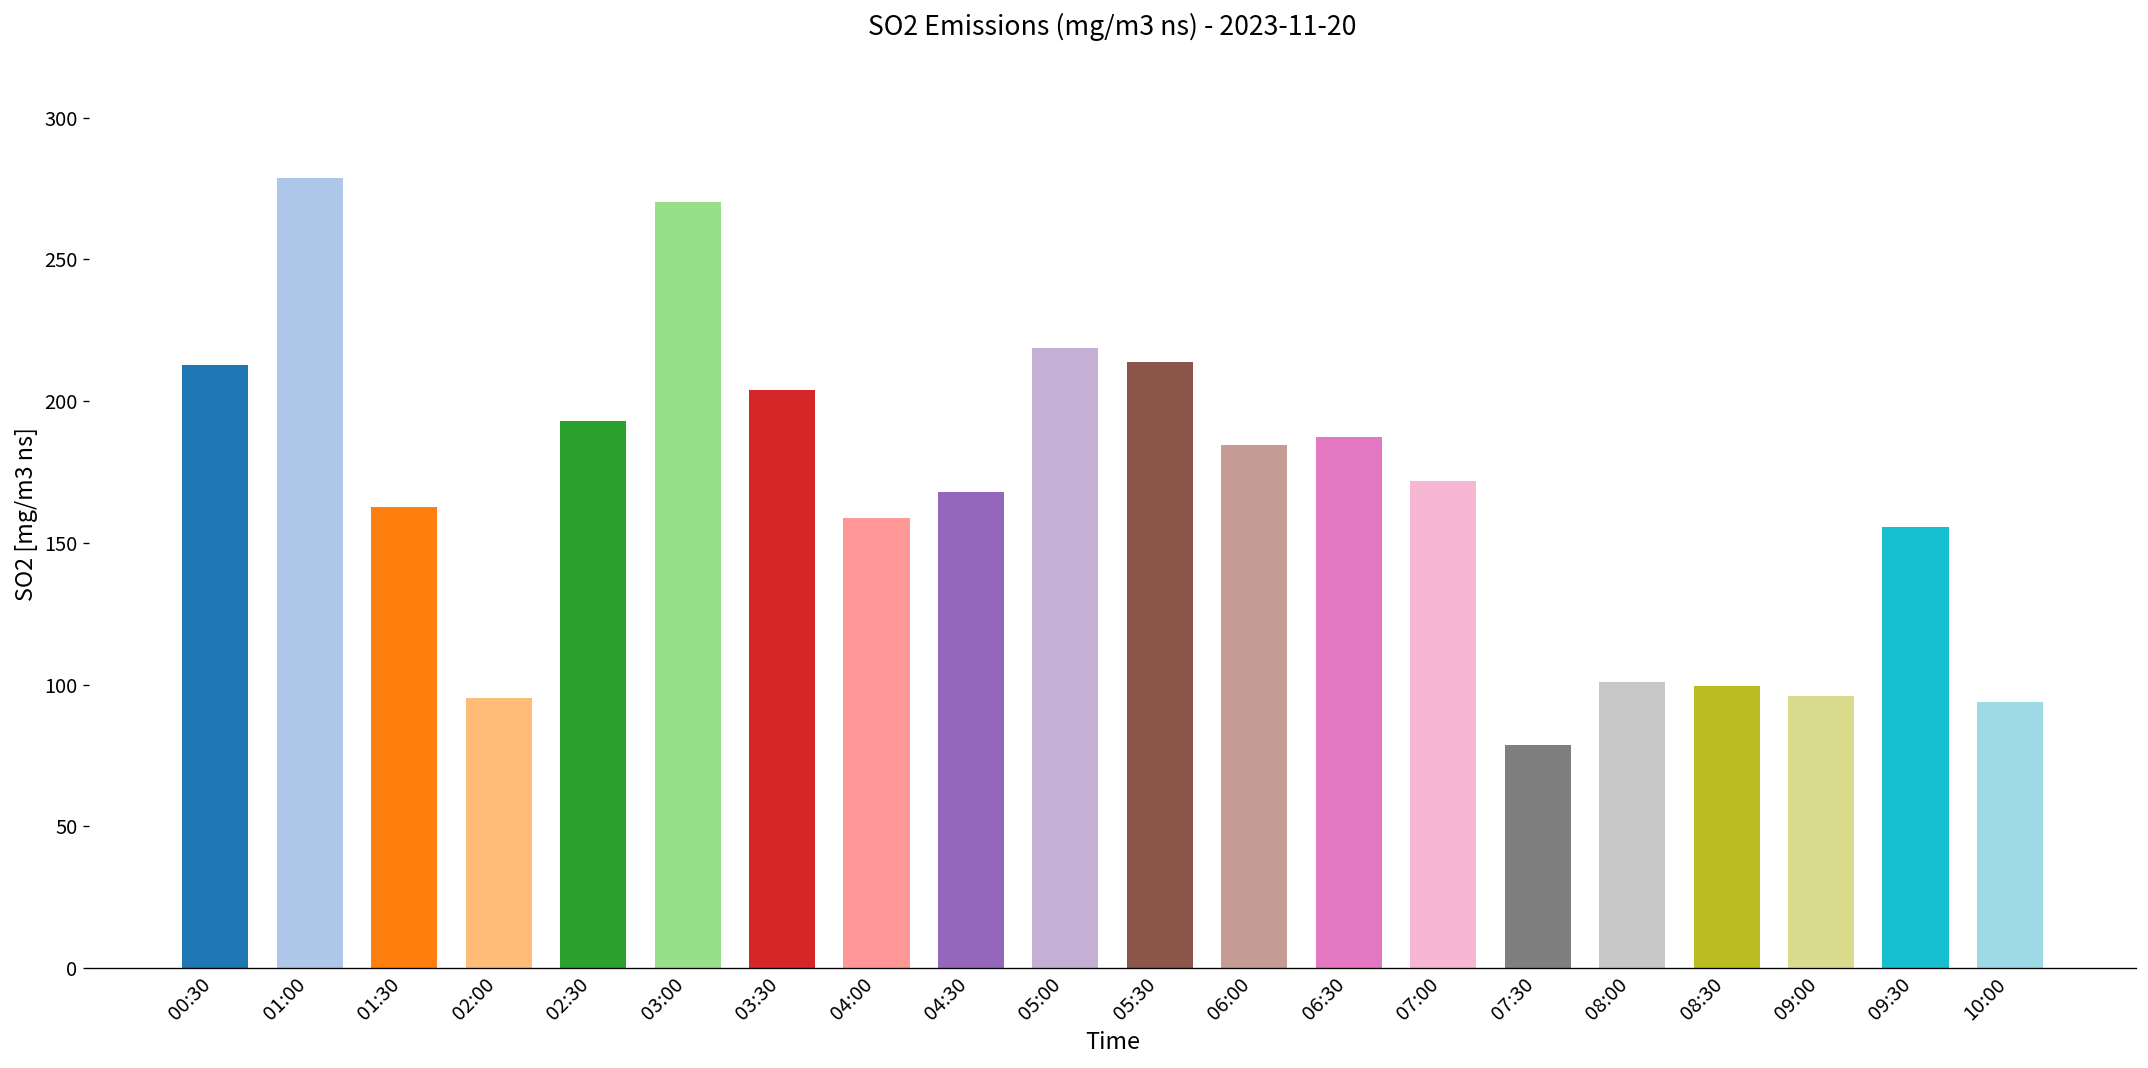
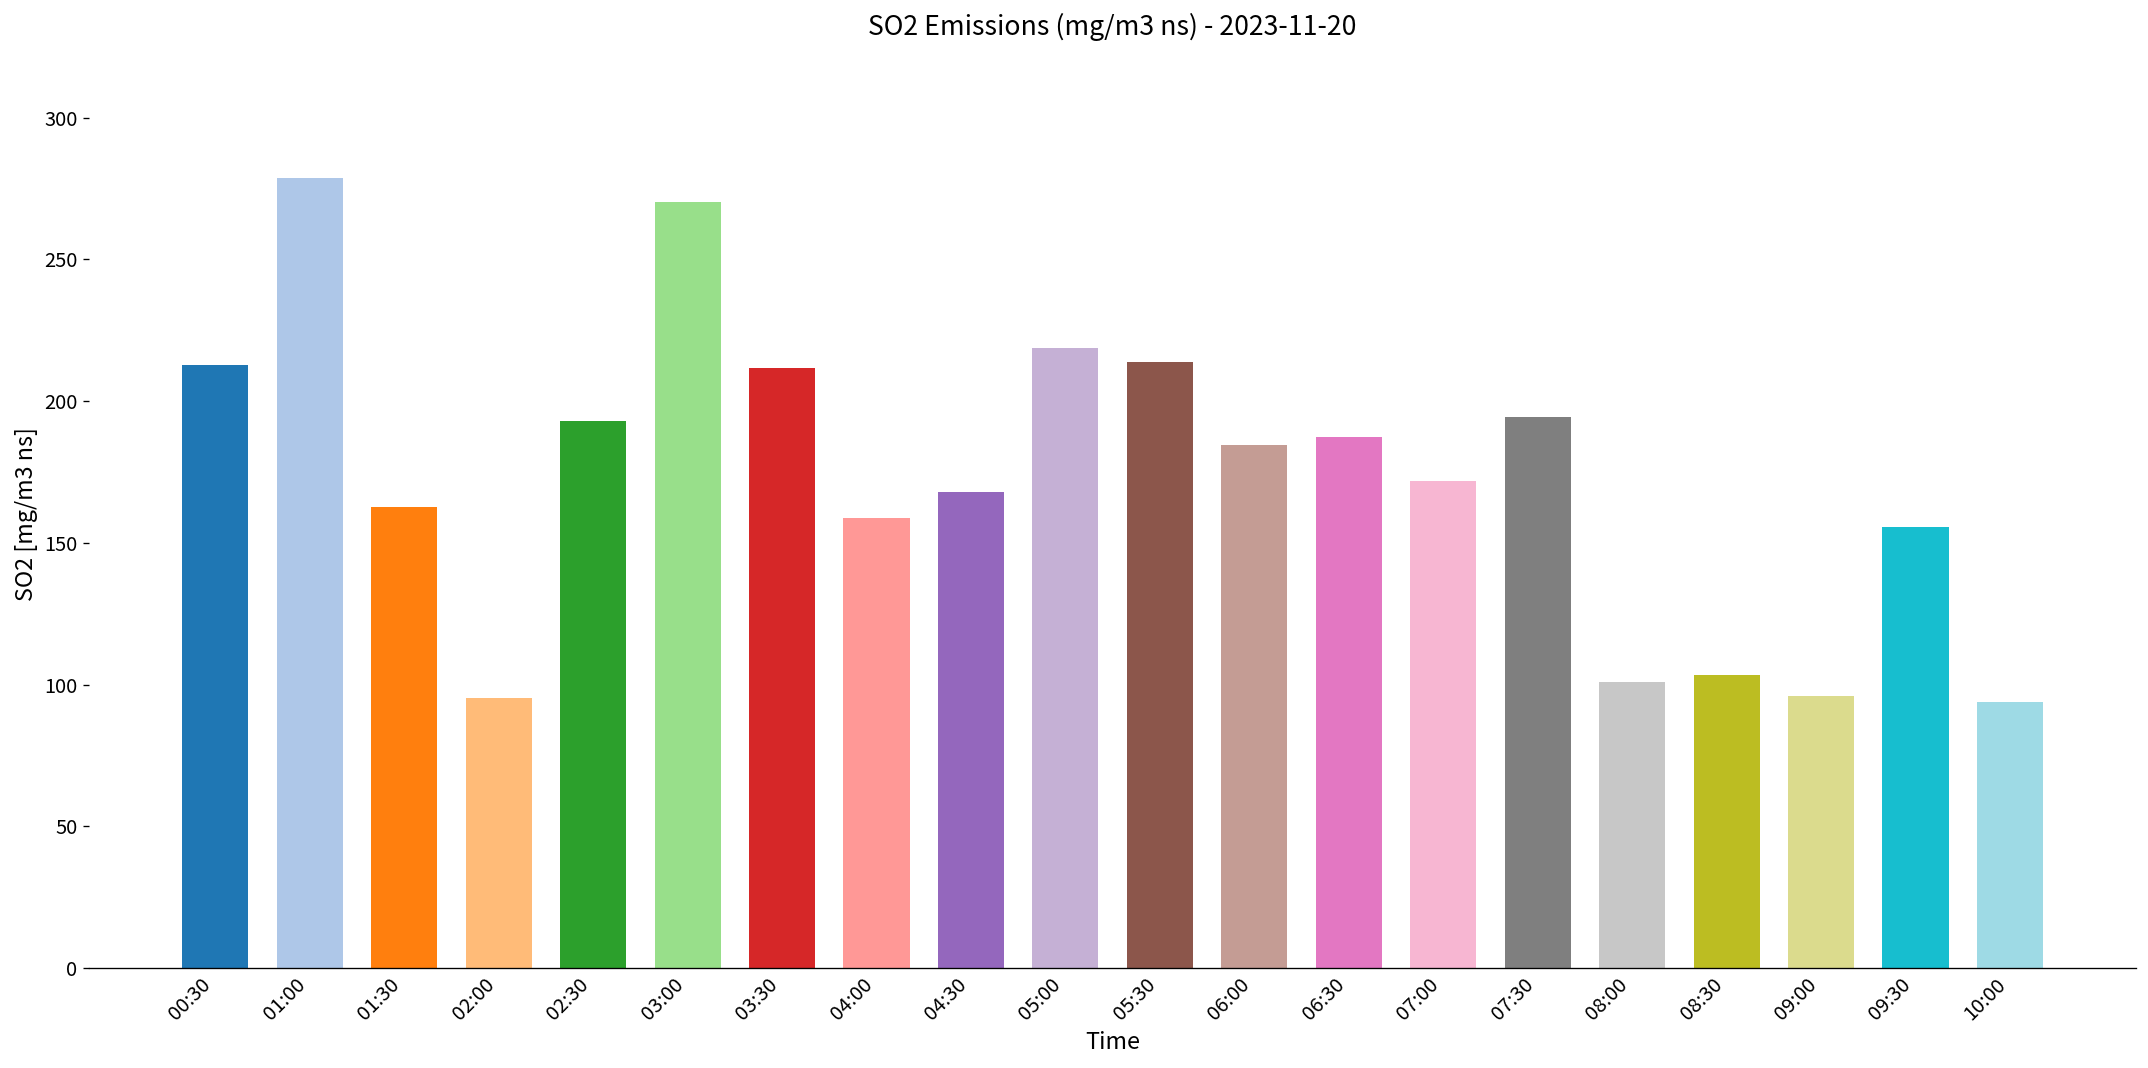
03:30: 204 -> 212
07:30: 79 -> 194
08:30: 99 -> 103
